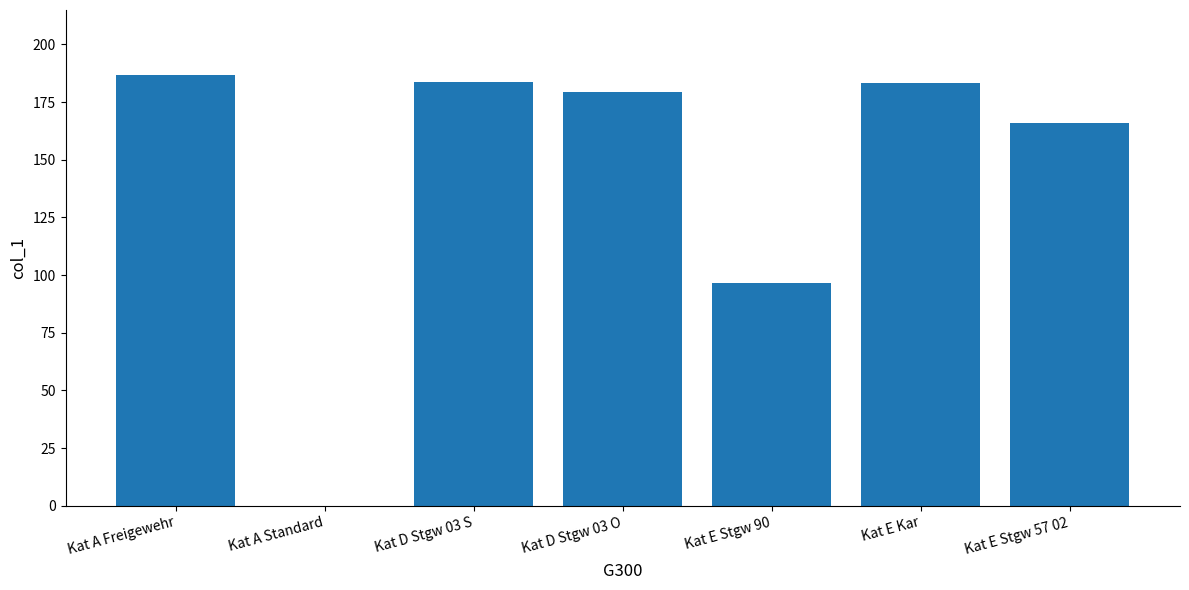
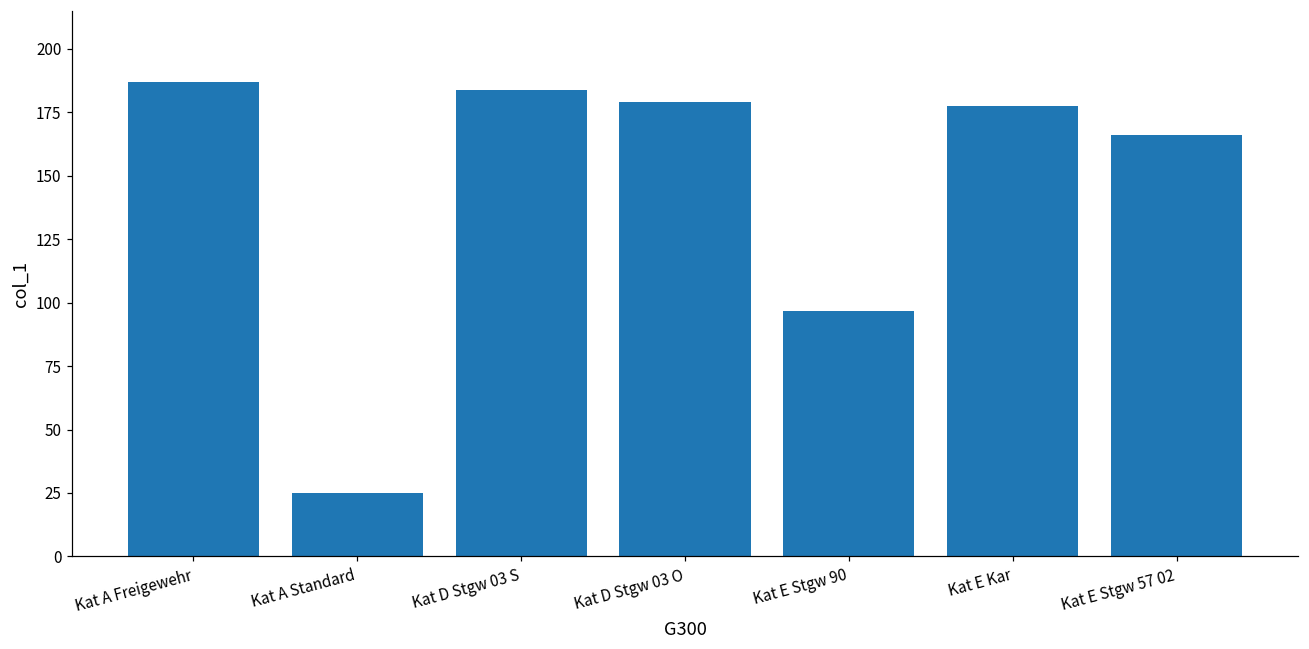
Kat A Standard: 0 -> 25
Kat E Kar: 183 -> 177
